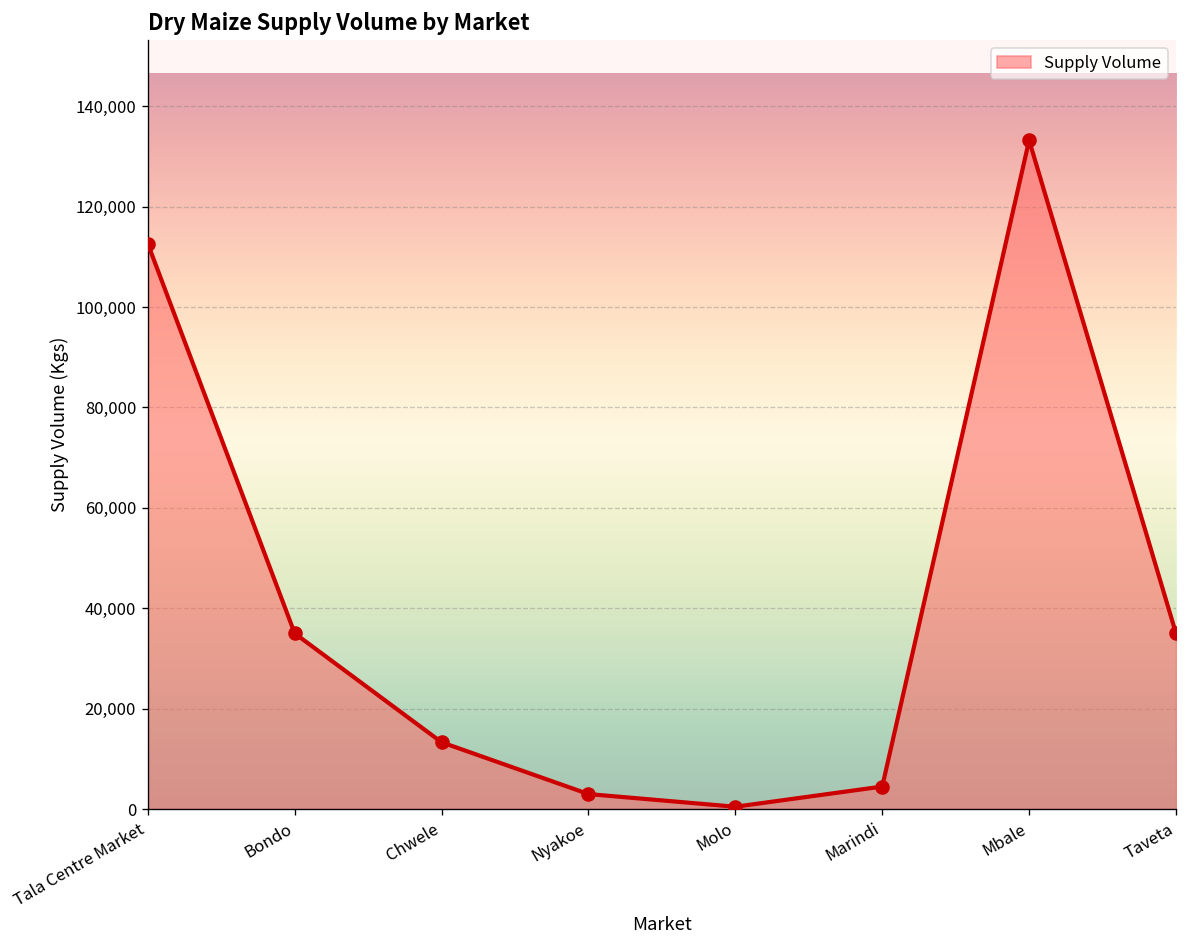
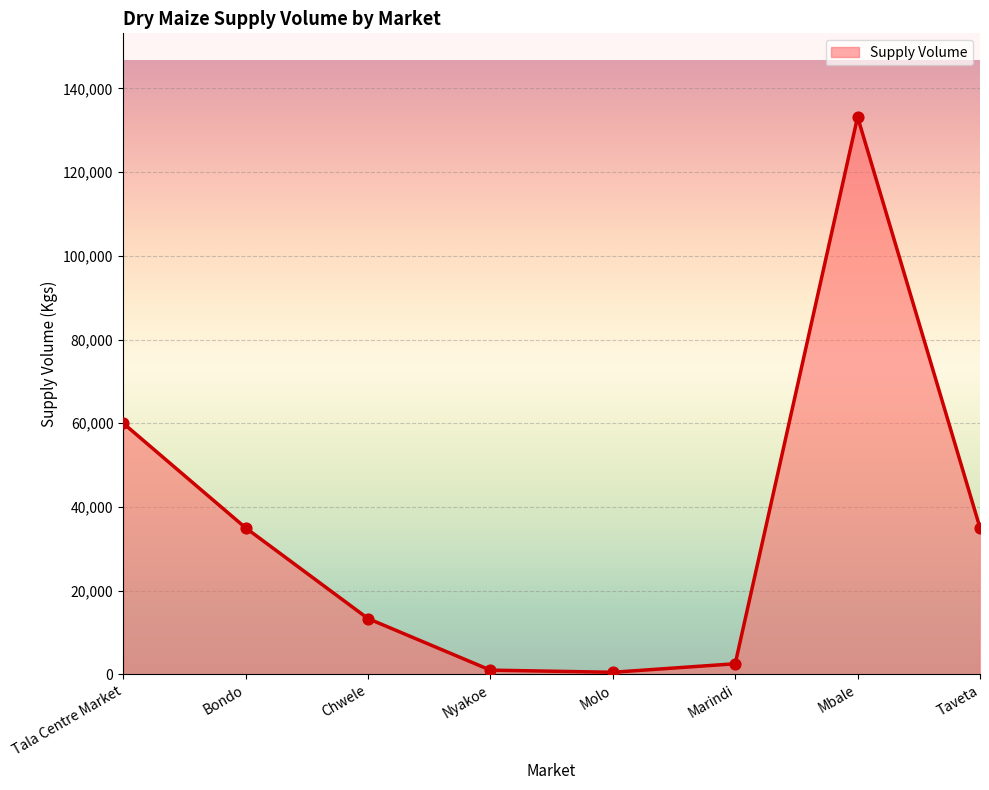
Tala Centre Market: 113,000 -> 60,000
Nyakoe: 3,000 -> 1,000
Marindi: 5,000 -> 3,000
